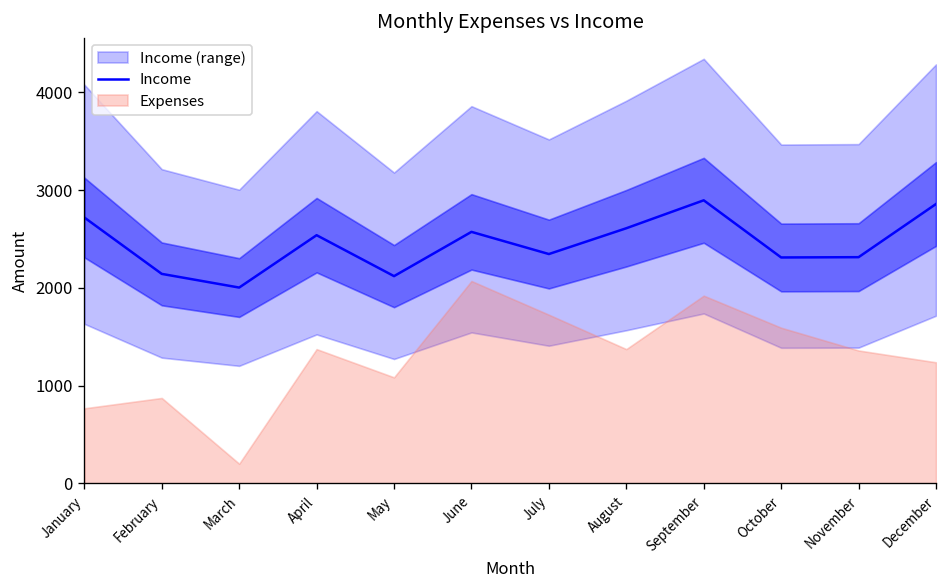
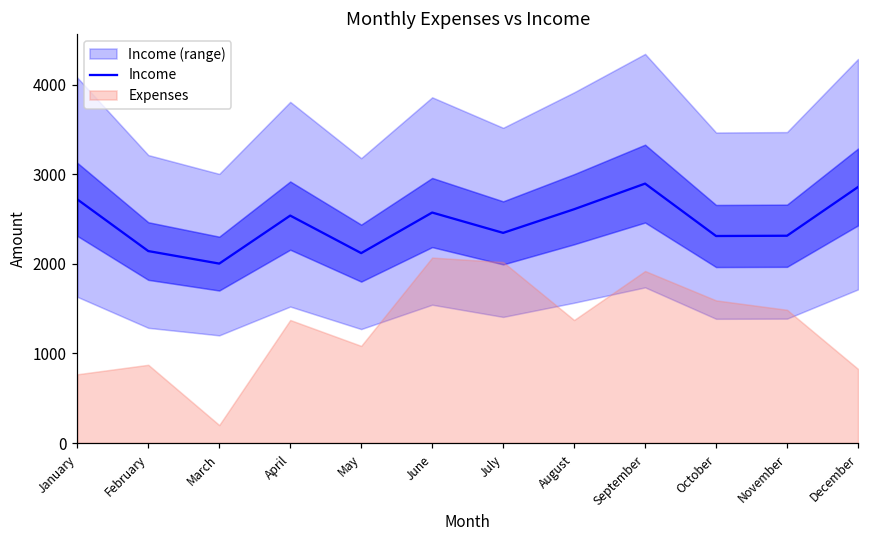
Expenses, July: 1700 -> 2000
Expenses, November: 1400 -> 1500
Expenses, December: 1200 -> 800
